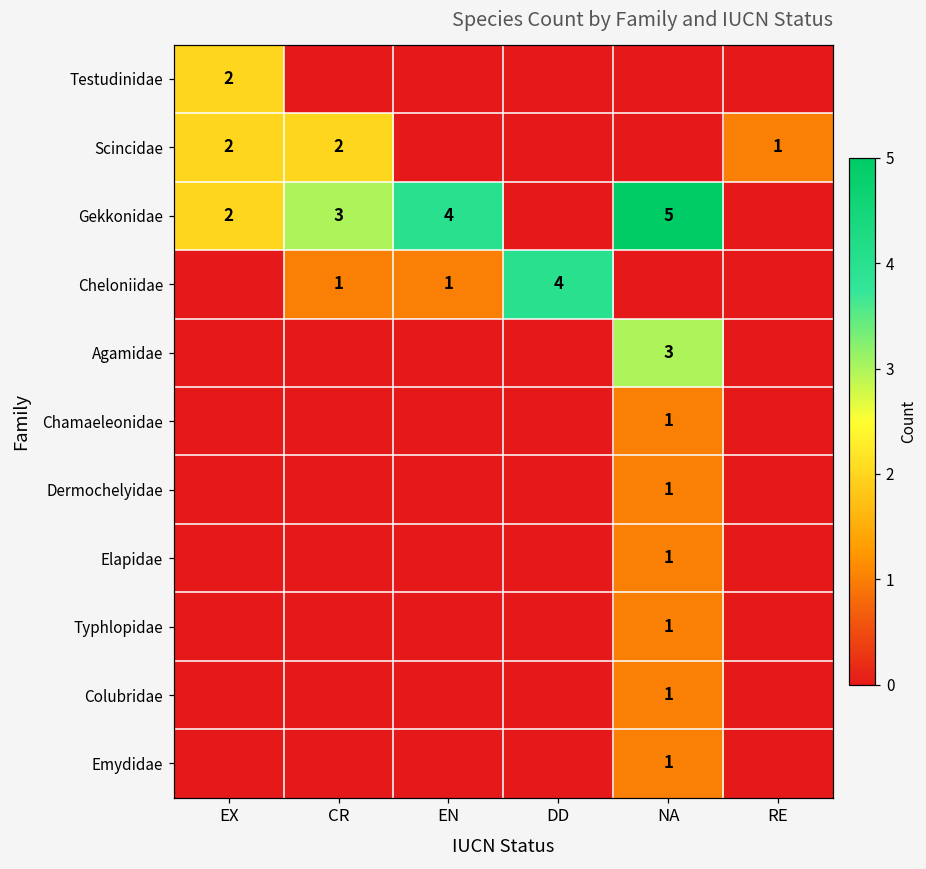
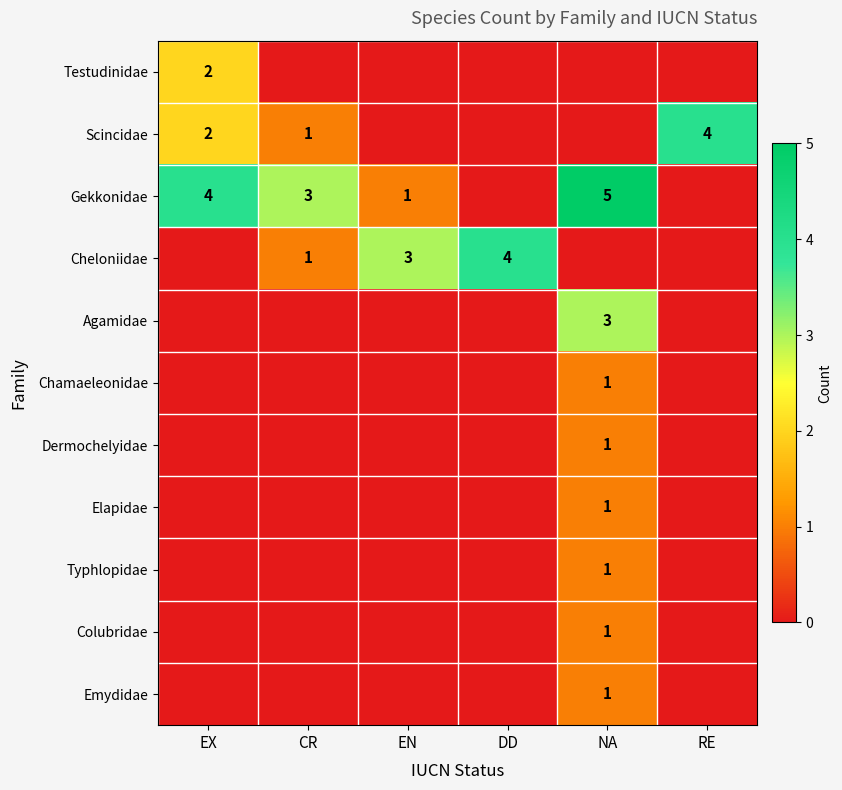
Scincidae, CR: 2 -> 1
Scincidae, RE: 1 -> 4
Gekkonidae, EX: 2 -> 4
Gekkonidae, EN: 4 -> 1
Cheloniidae, EN: 1 -> 3
